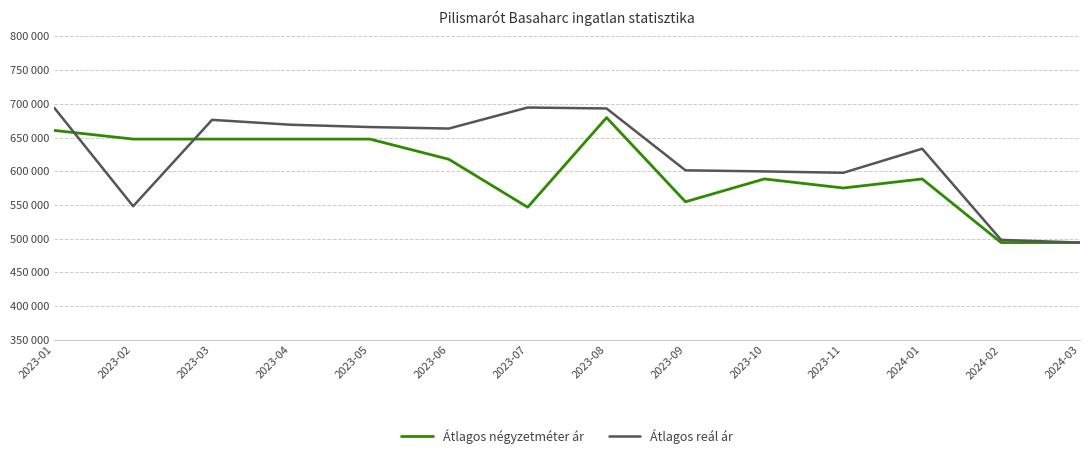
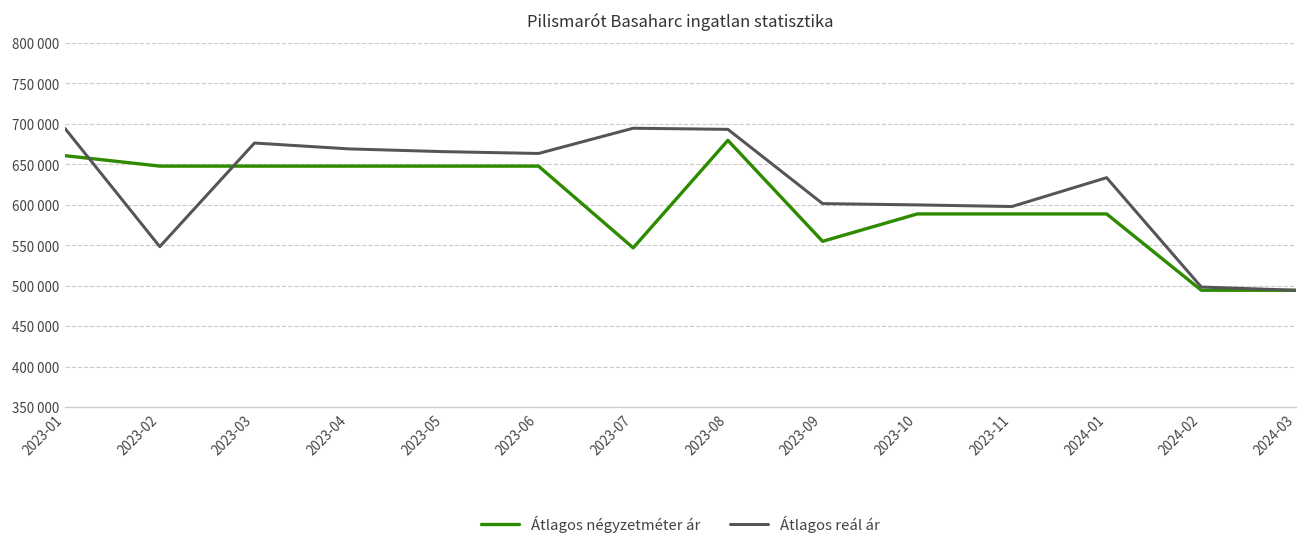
Átlagos négyzetméter ár, 2023-06: 620000 -> 650000
Átlagos négyzetméter ár, 2023-11: 580000 -> 590000
